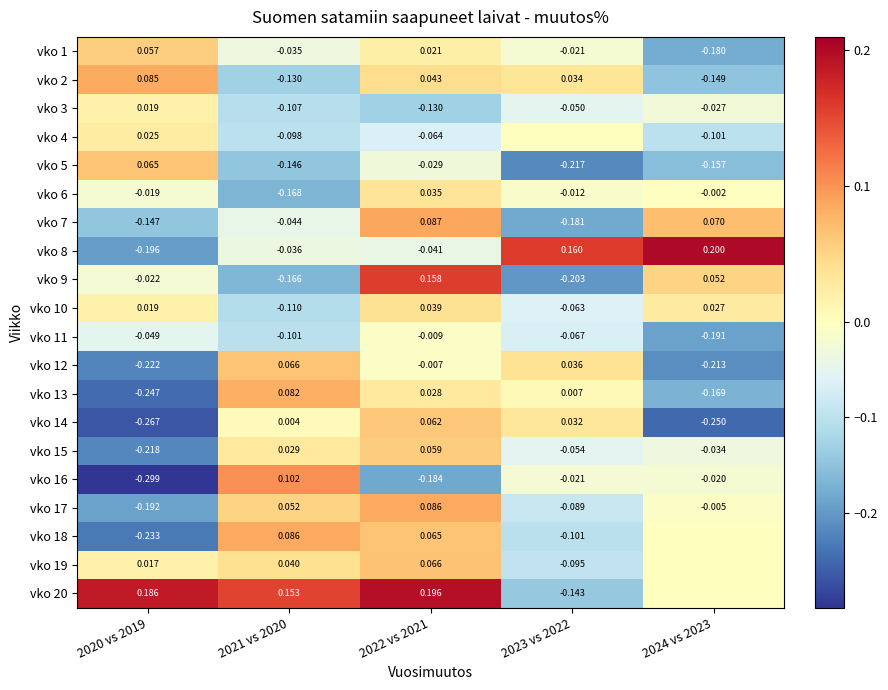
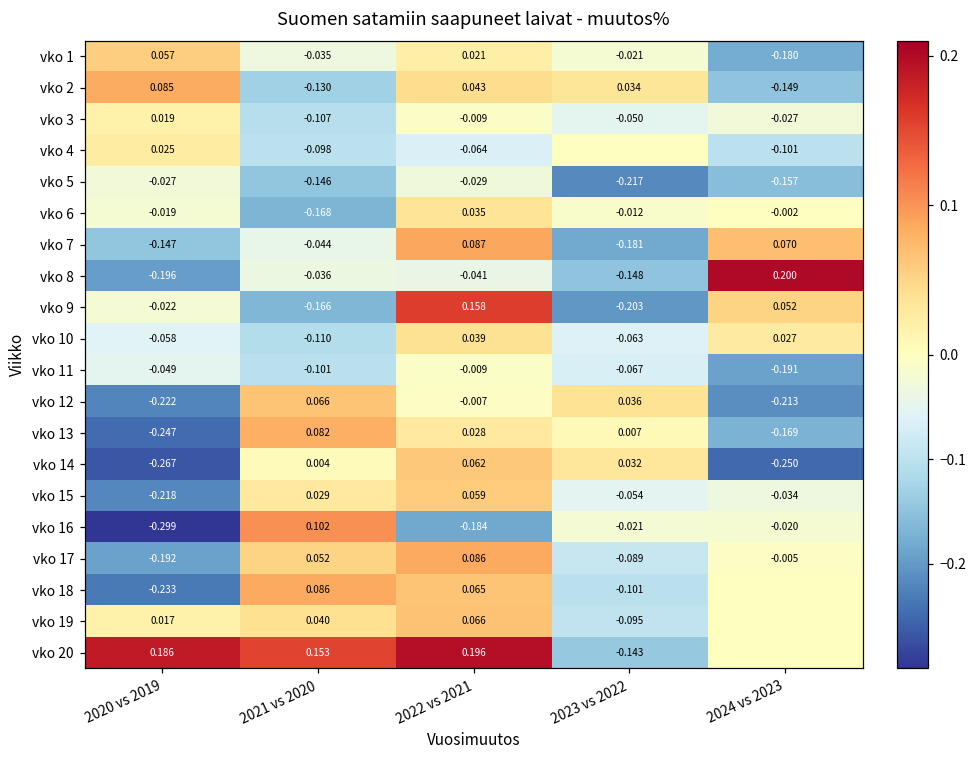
vko 3, 2022 vs 2021: -0.130 -> -0.009
vko 5, 2020 vs 2019: 0.065 -> -0.027
vko 8, 2023 vs 2022: 0.160 -> -0.148
vko 10, 2020 vs 2019: 0.019 -> -0.058
